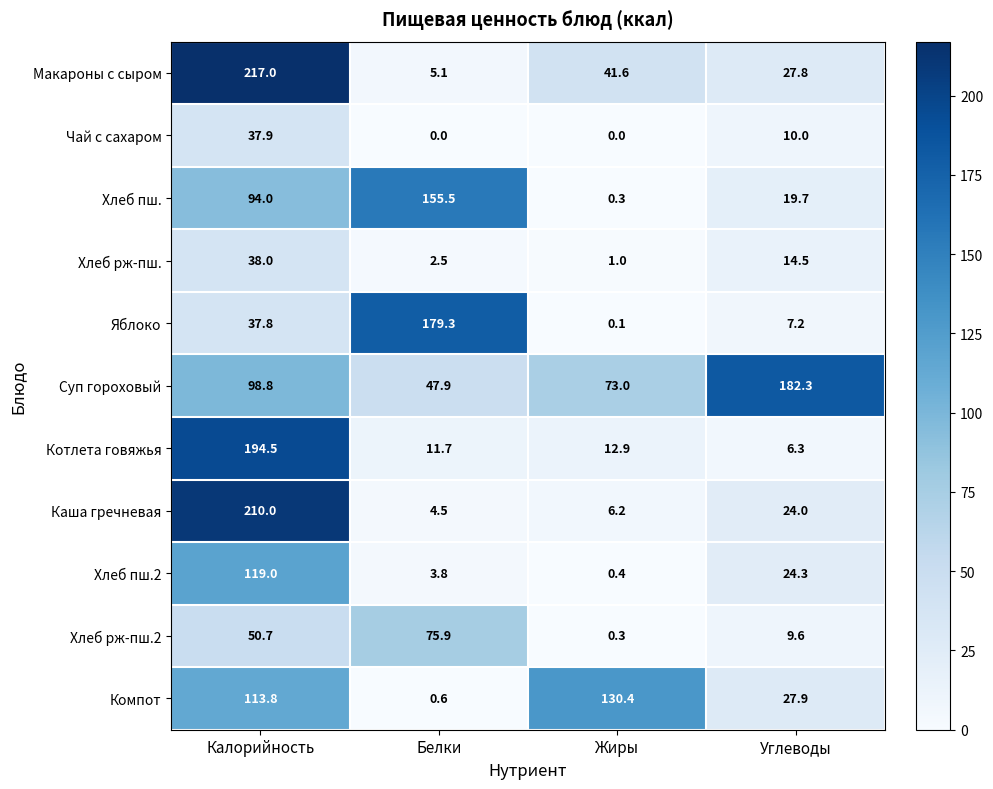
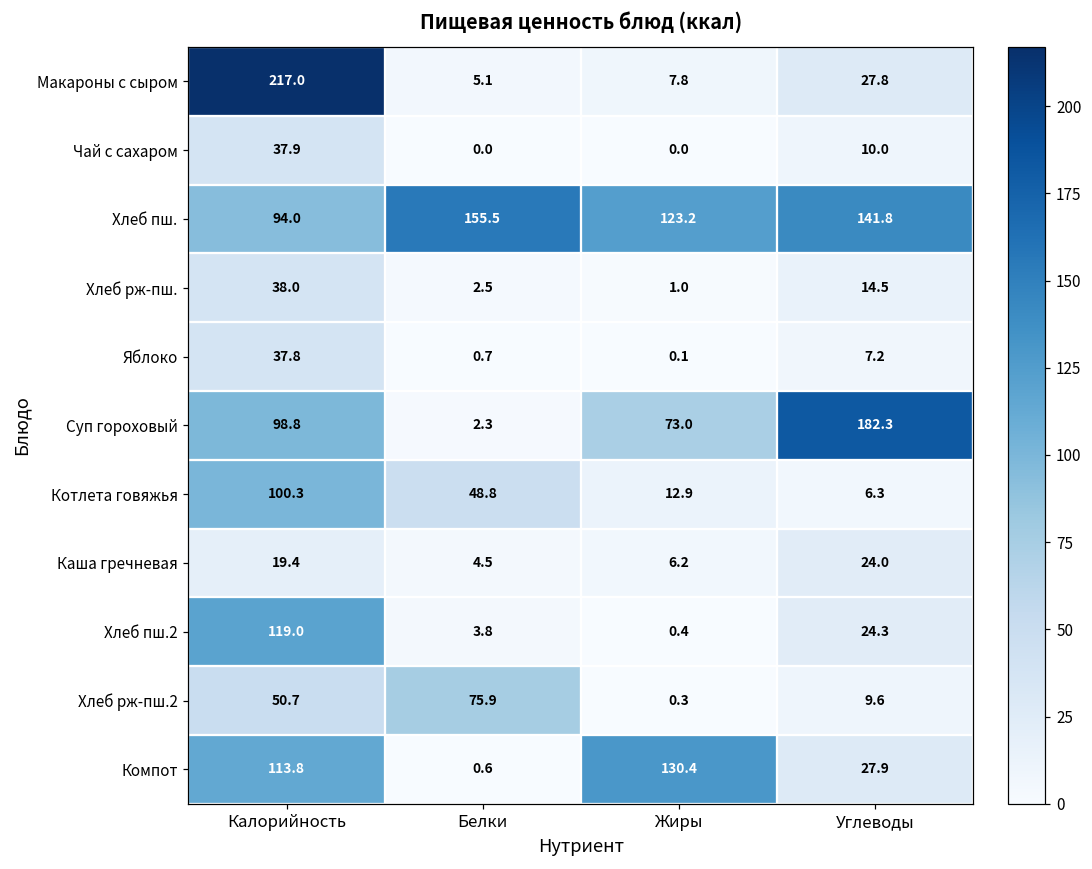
Макароны с сыром, Жиры: 41.6 -> 7.8
Хлеб пш., Жиры: 0.3 -> 123.2
Хлеб пш., Углеводы: 19.7 -> 141.8
Яблоко, Белки: 179.3 -> 0.7
Суп гороховый, Белки: 47.9 -> 2.3
Котлета говяжья, Калорийность: 194.5 -> 100.3
Котлета говяжья, Белки: 11.7 -> 48.8
Каша гречневая, Калорийность: 210.0 -> 19.4
